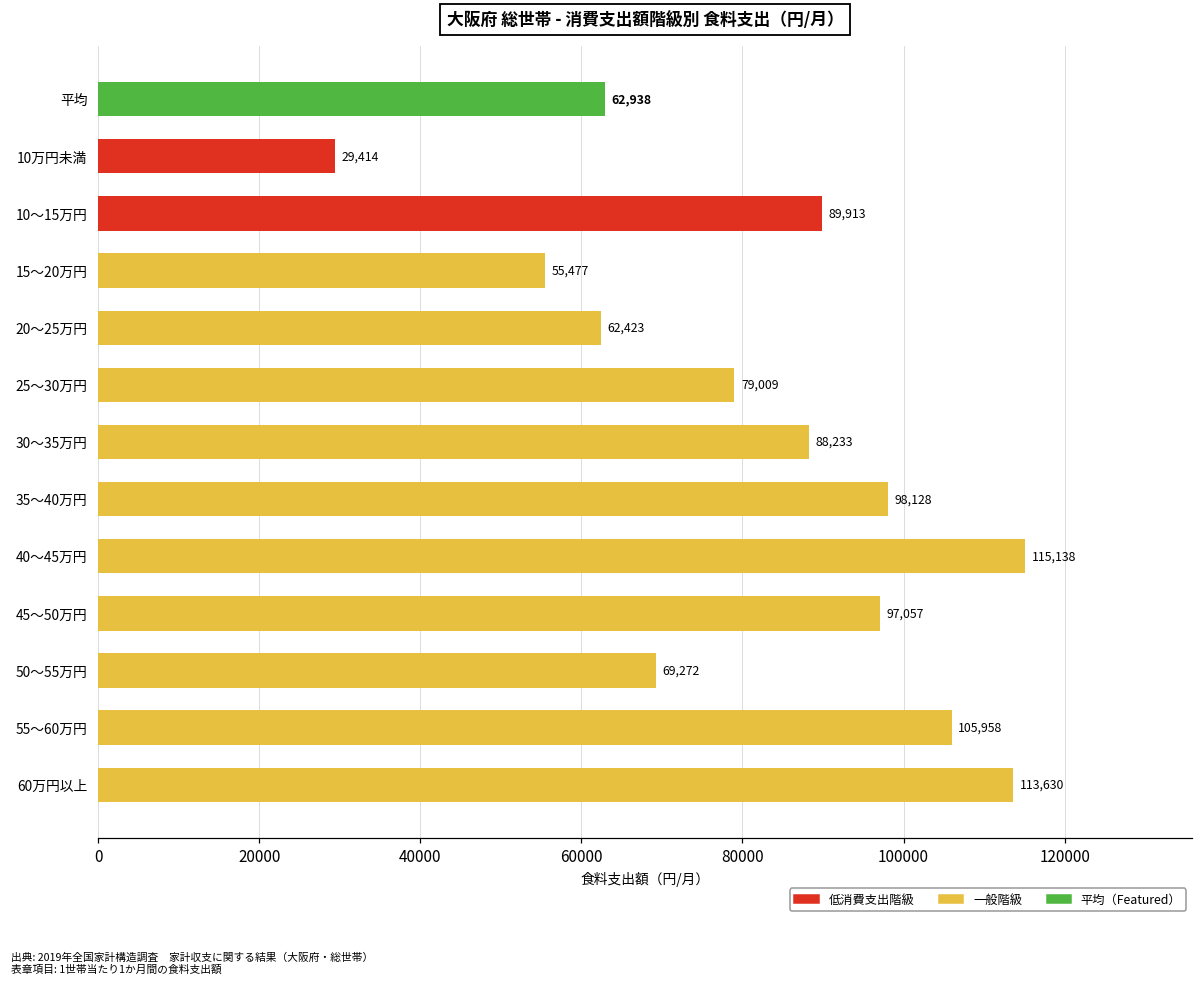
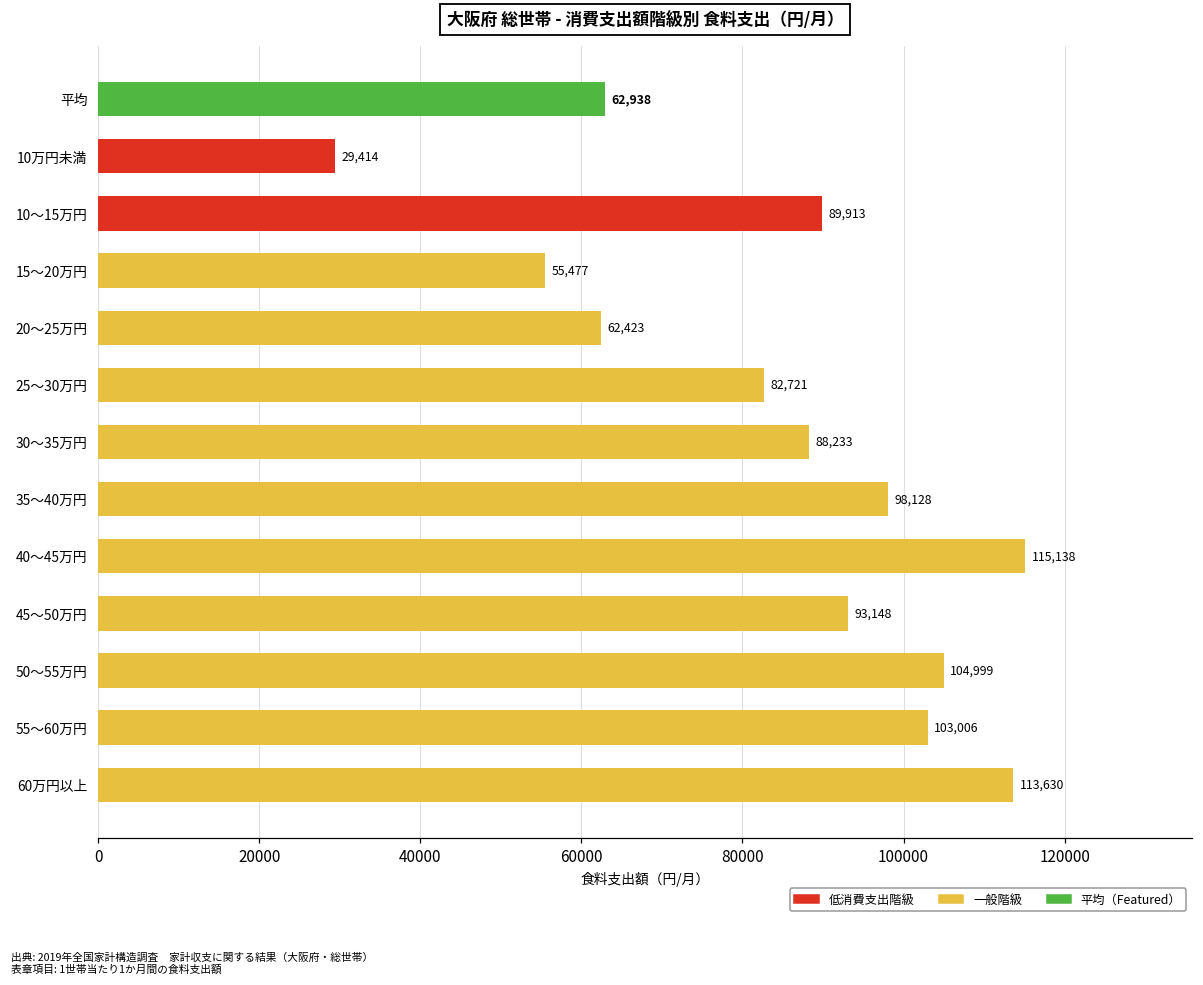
25～30万円: 79,009 -> 82,721
45～50万円: 97,057 -> 93,148
50～55万円: 69,272 -> 104,999
55～60万円: 105,958 -> 103,006
